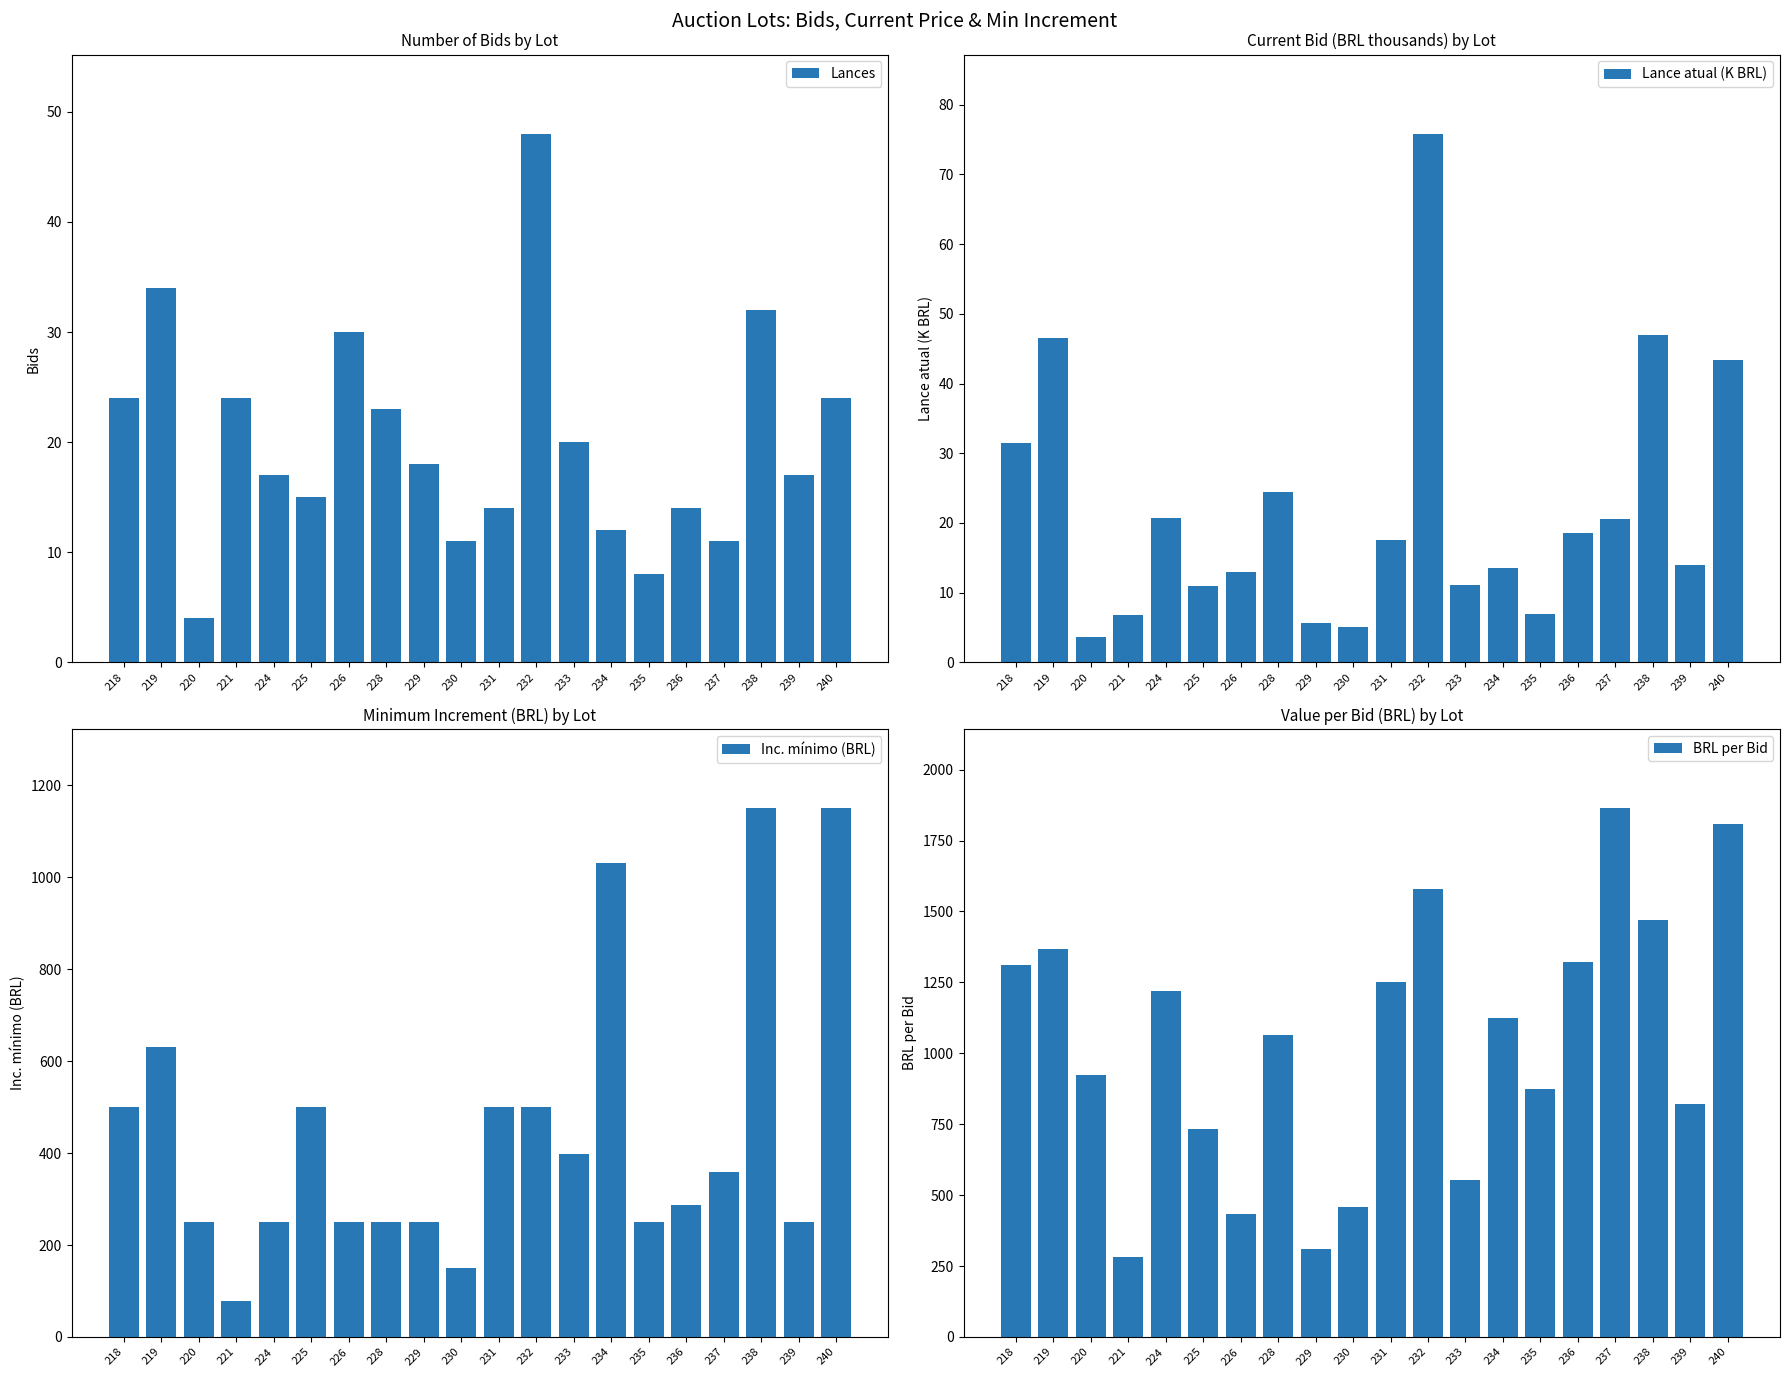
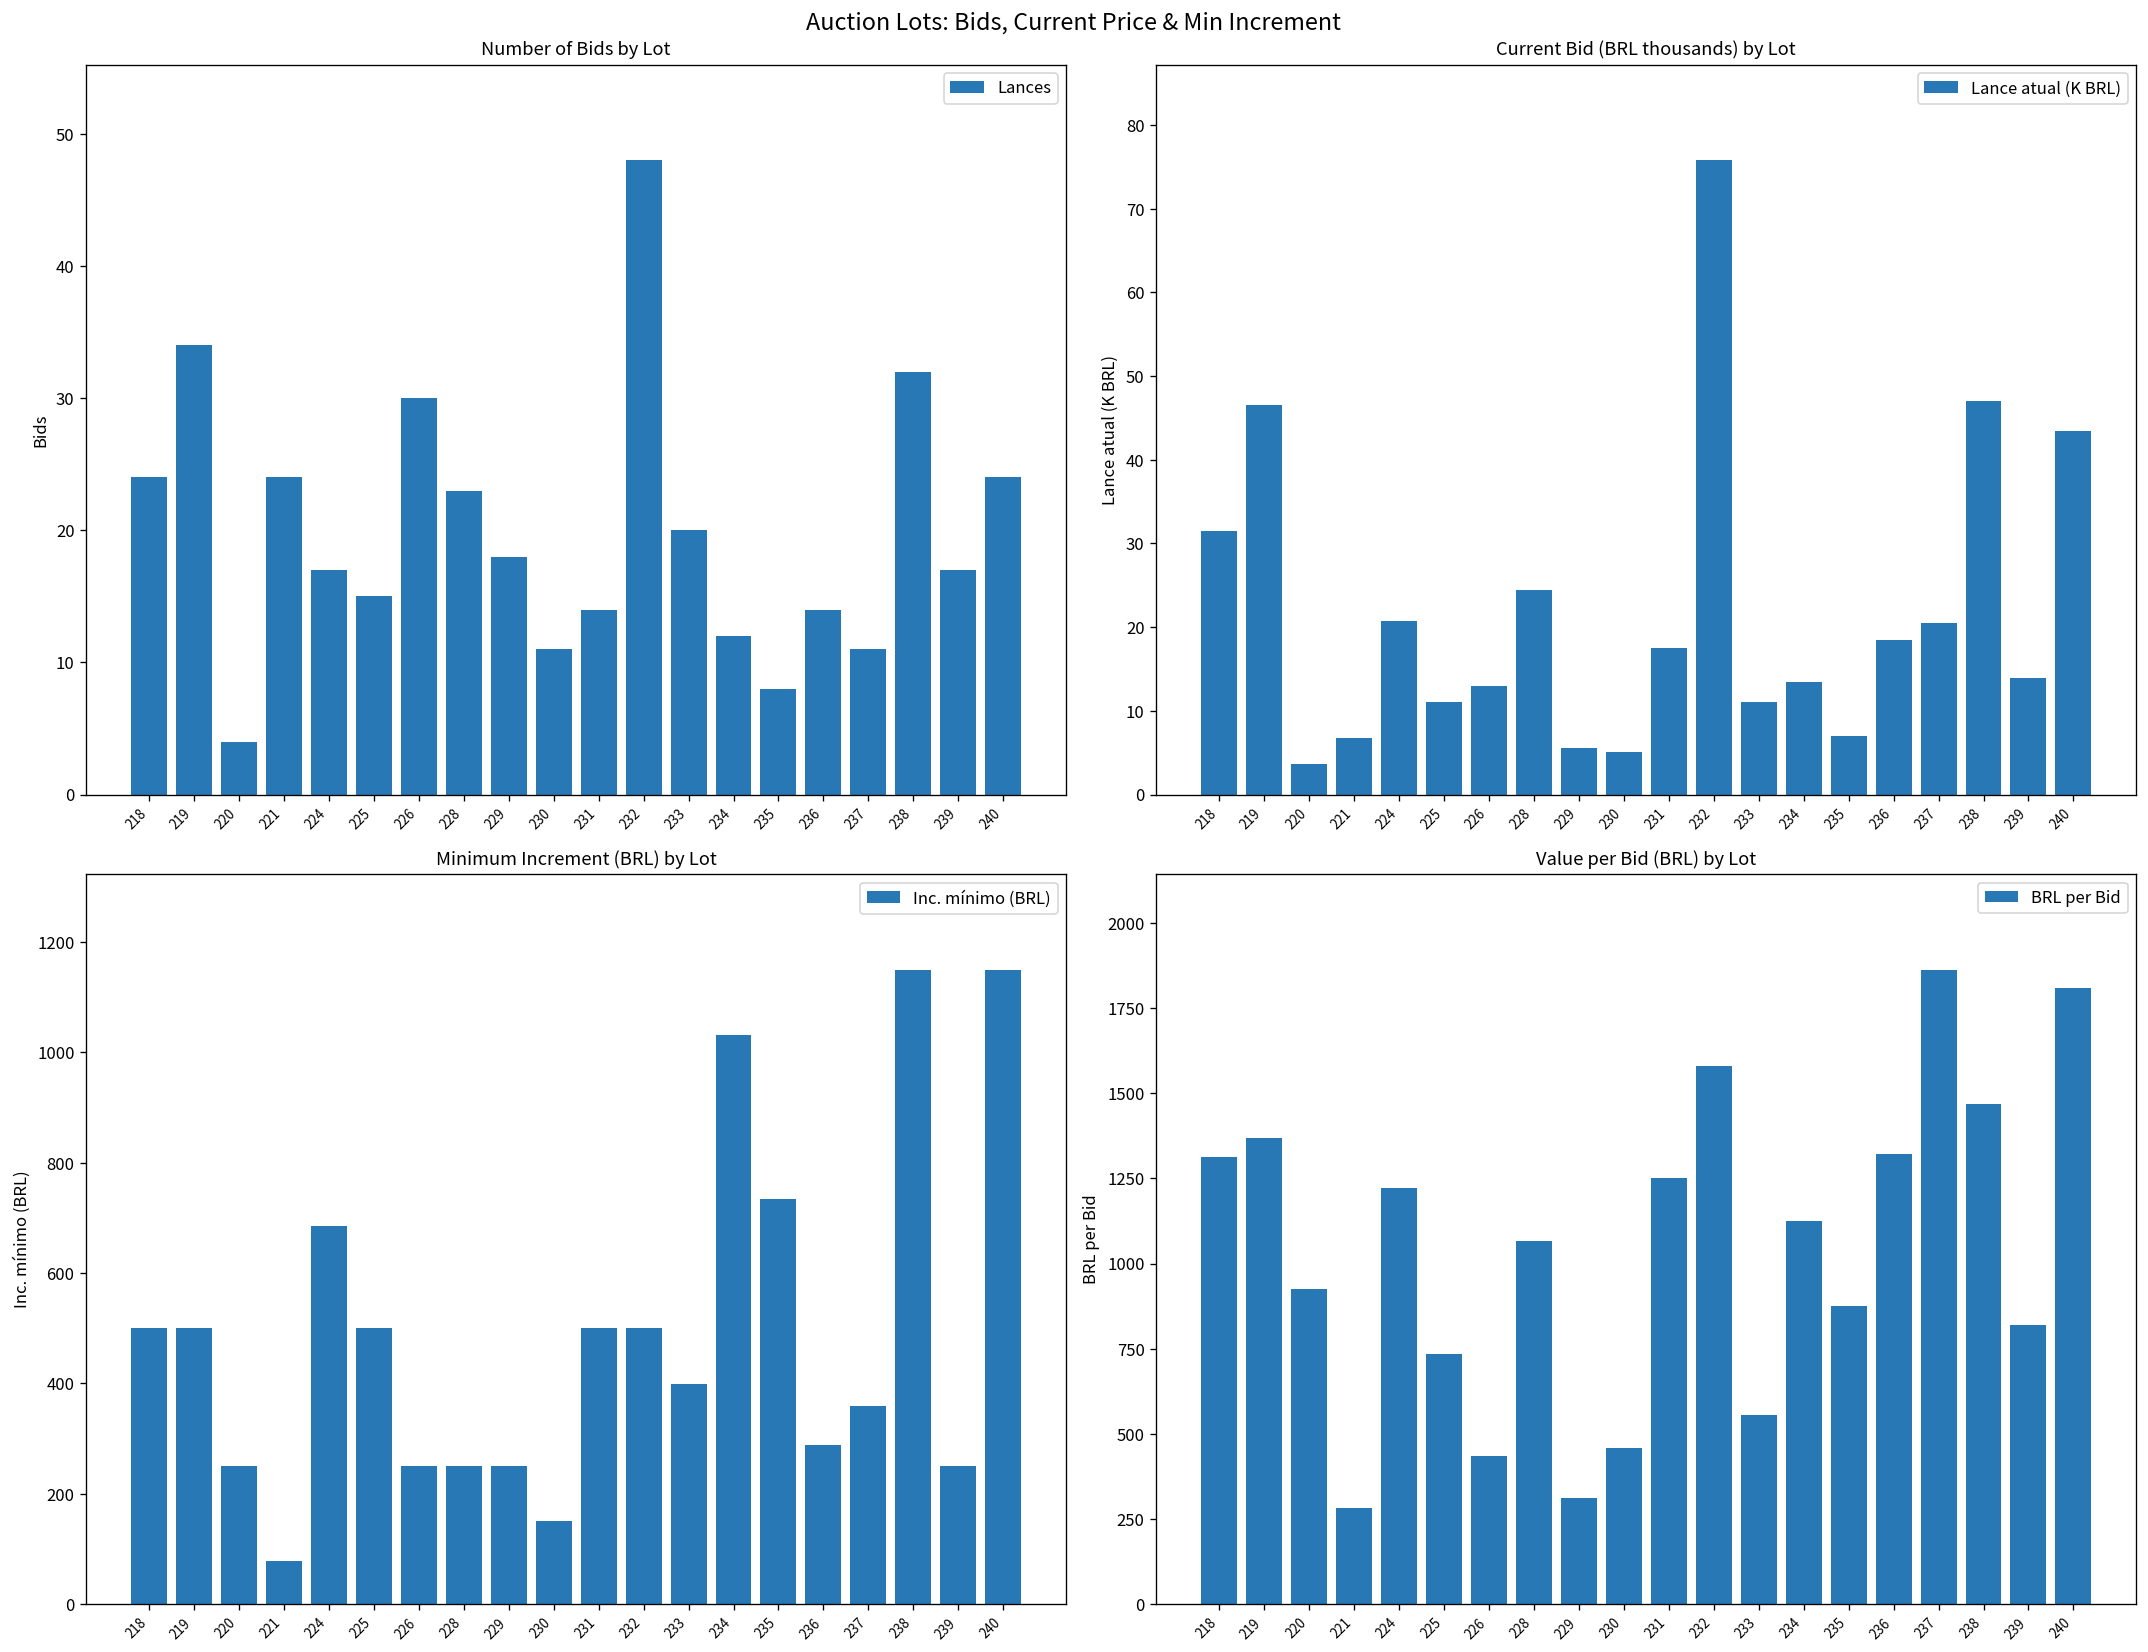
Minimum Increment (BRL) by Lot, 219: 630 -> 500
Minimum Increment (BRL) by Lot, 224: 250 -> 690
Minimum Increment (BRL) by Lot, 235: 250 -> 740
